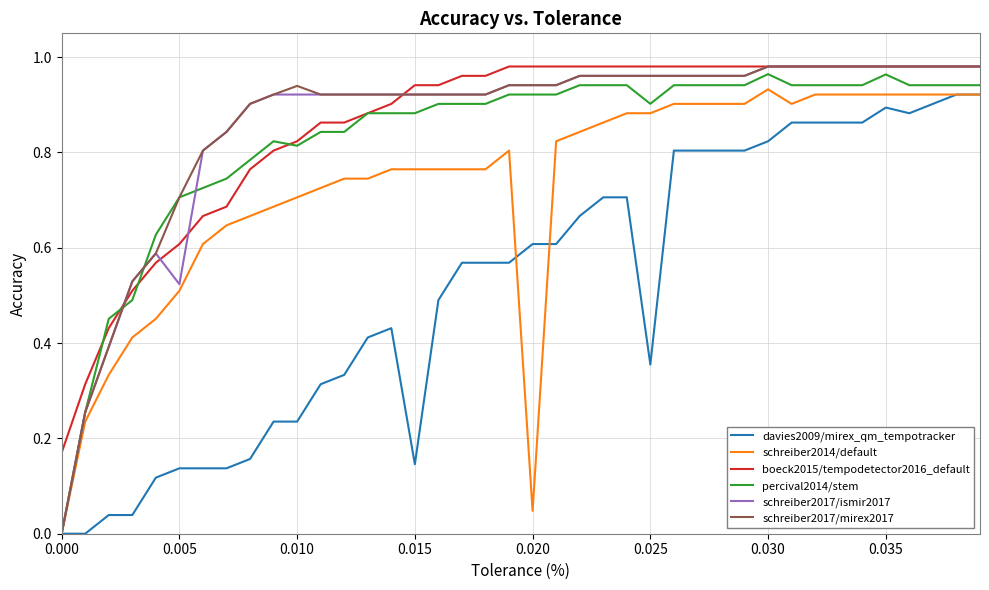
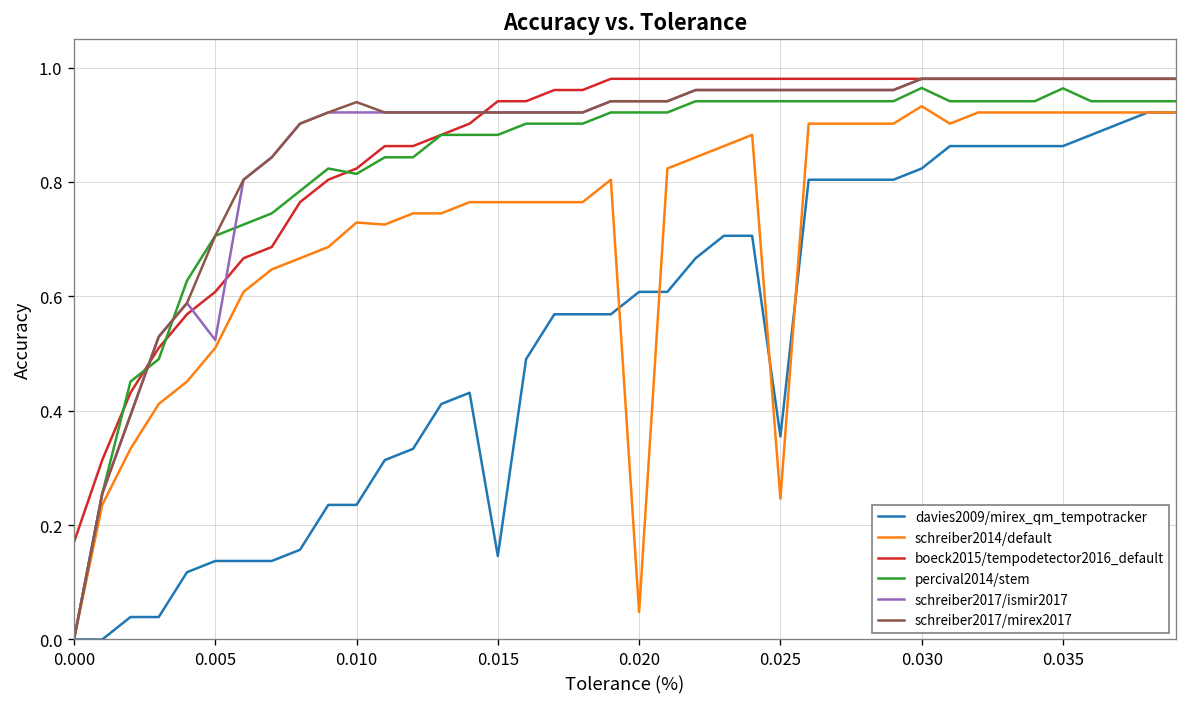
schreiber2014/default, 0.010: 0.71 -> 0.73
schreiber2014/default, 0.025: 0.88 -> 0.25
percival2014/stem, 0.025: 0.90 -> 0.94
davies2009/mirex_qm_tempotracker, 0.035: 0.89 -> 0.86
